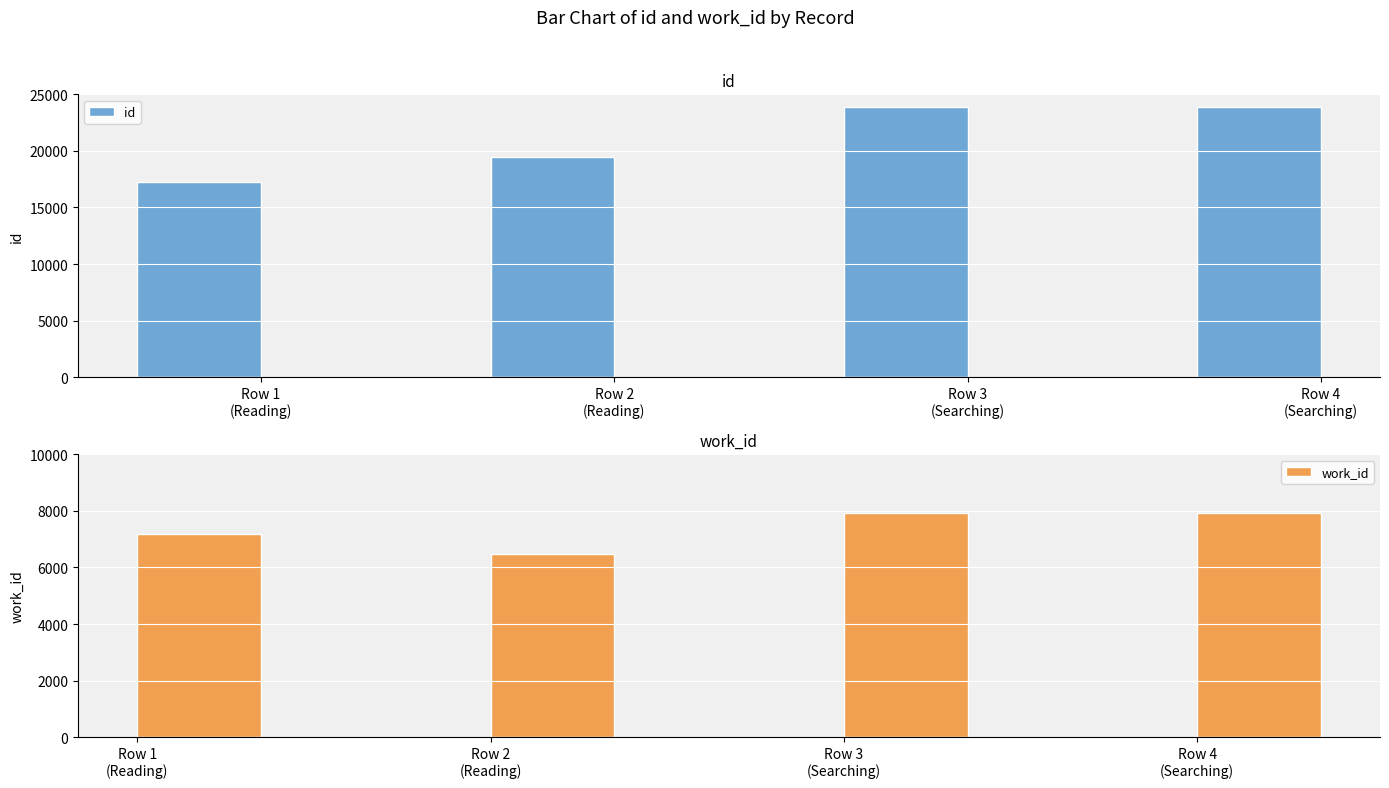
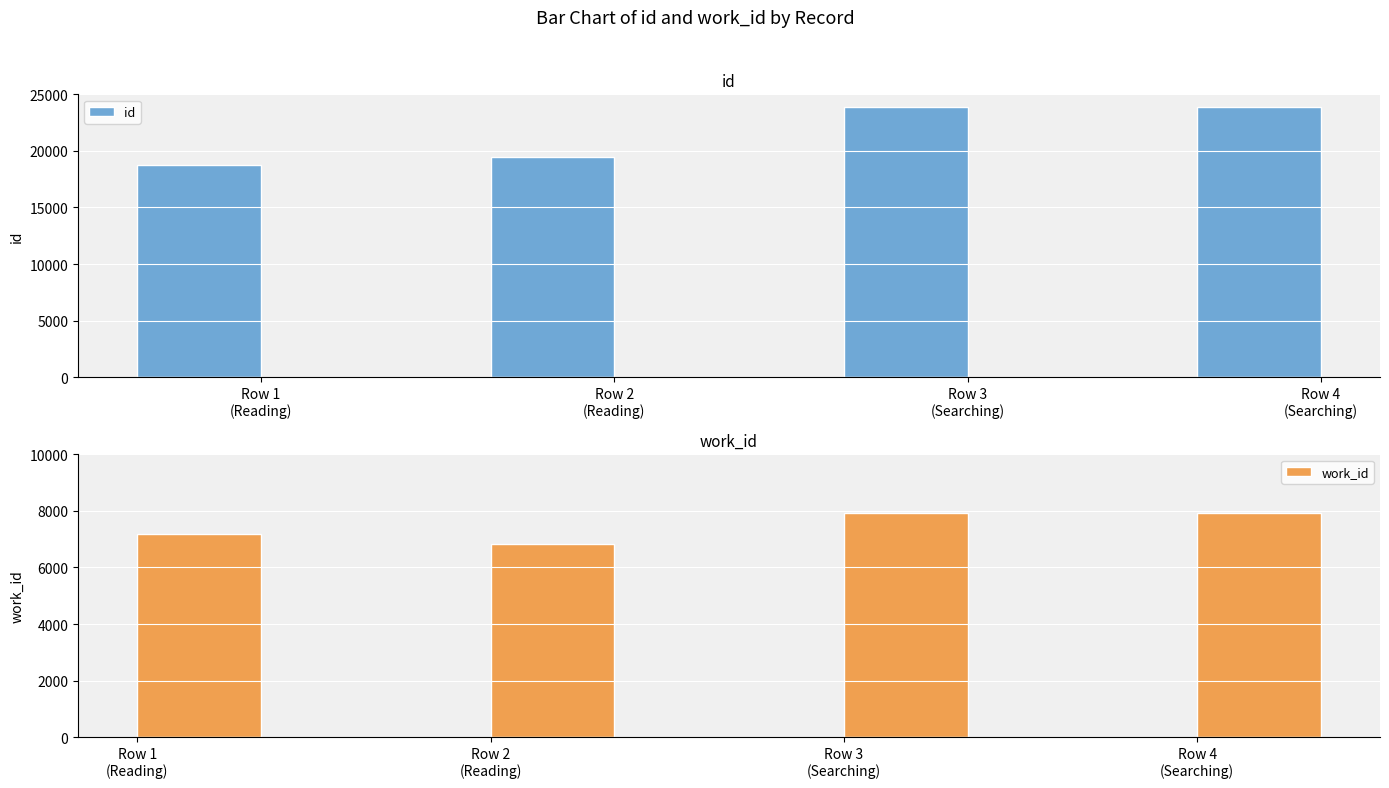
id, Row 1 (Reading): 17200 -> 18800
work_id, Row 2 (Reading): 6500 -> 6800
